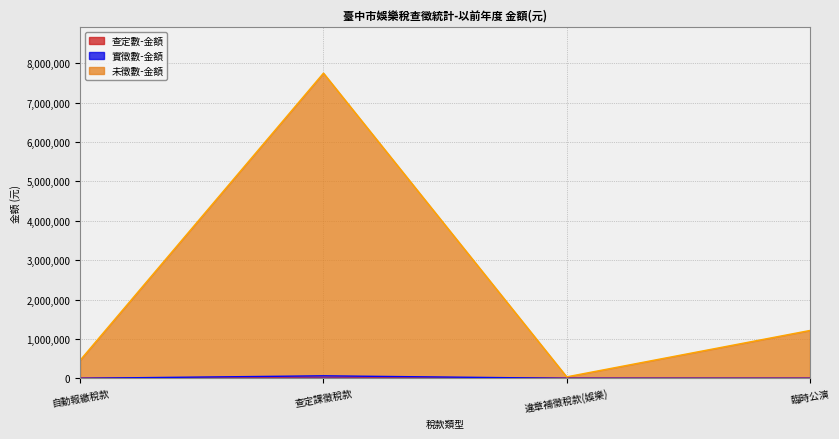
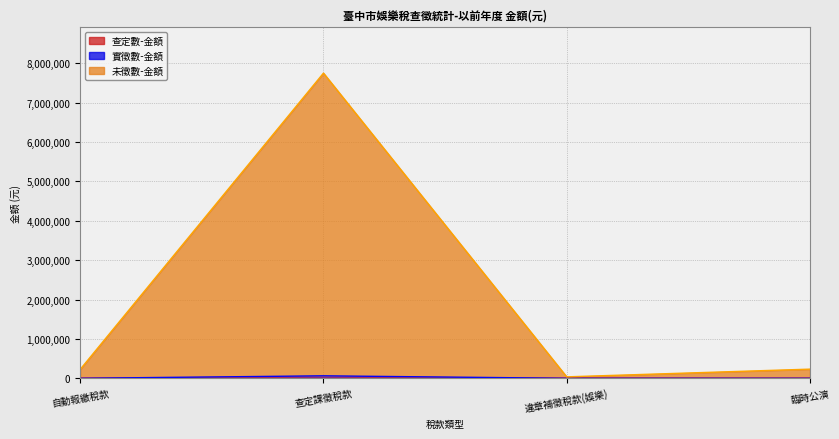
未徵數-金額, 自動報繳稅款: 500,000 -> 200,000
未徵數-金額, 臨時公演: 1,200,000 -> 200,000
